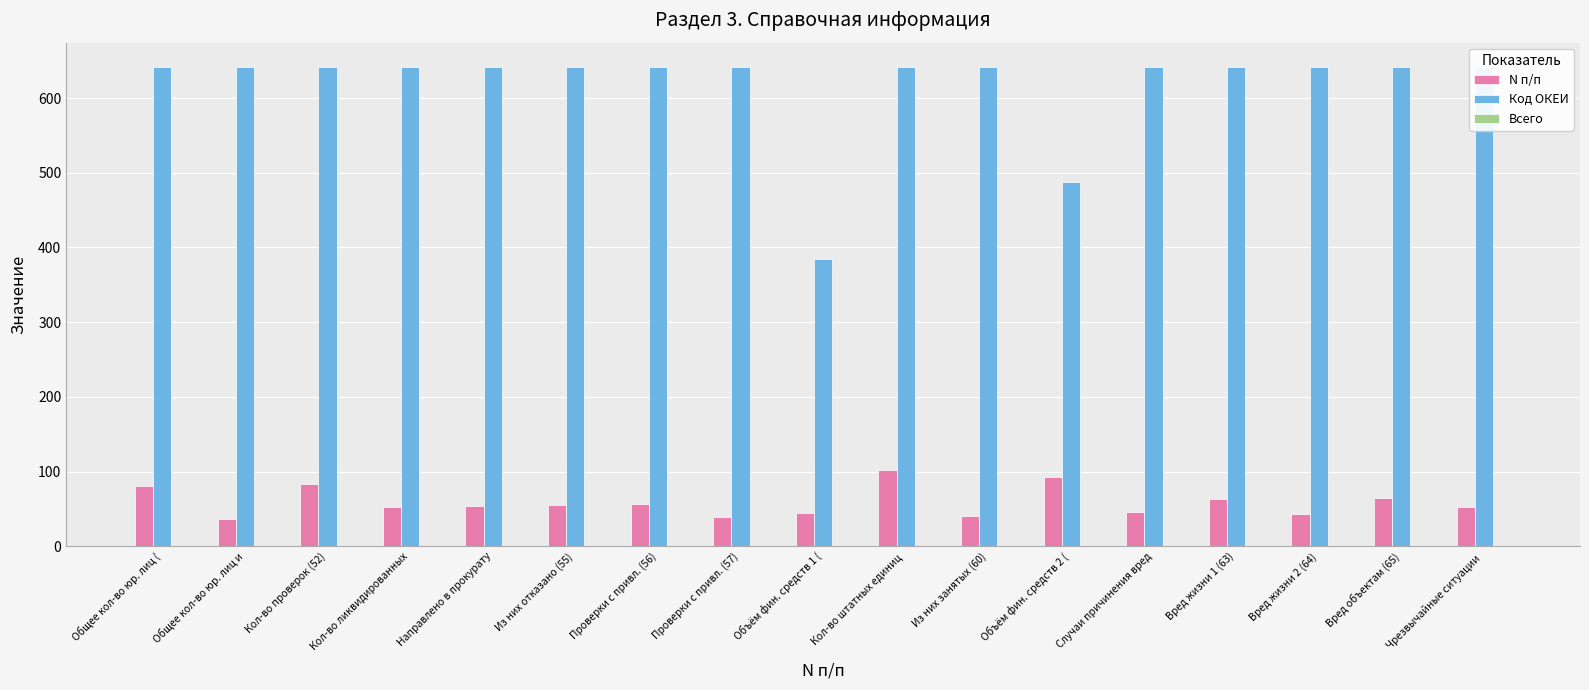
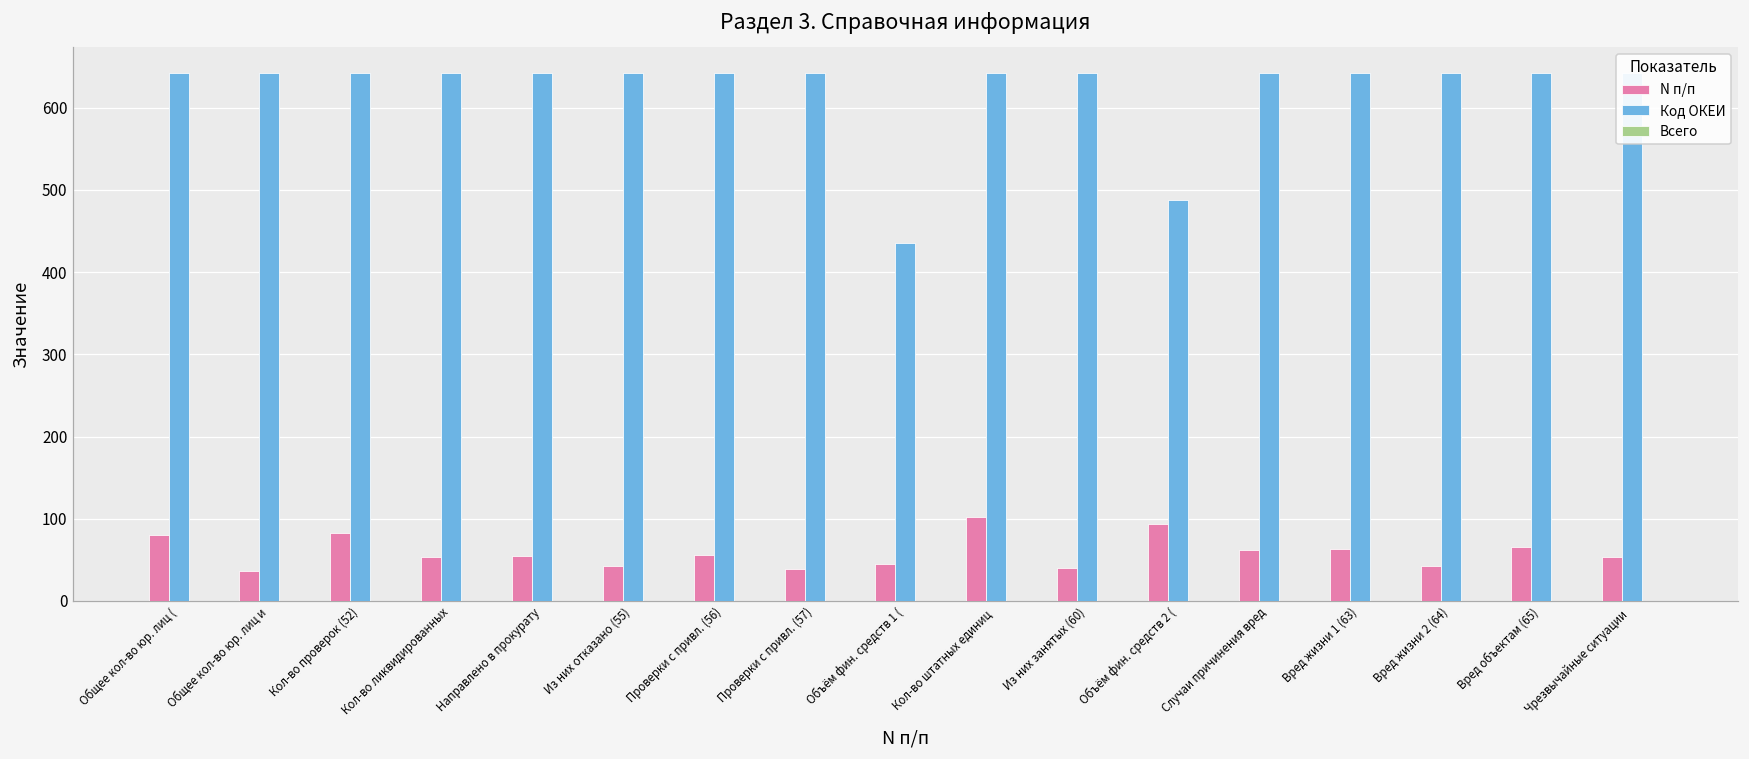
N п/п, Из них отказано (55): 60 -> 40
Код ОКЕИ, Объём фин. средств 1 (: 380 -> 440
N п/п, Случаи причинения вред: 50 -> 60
